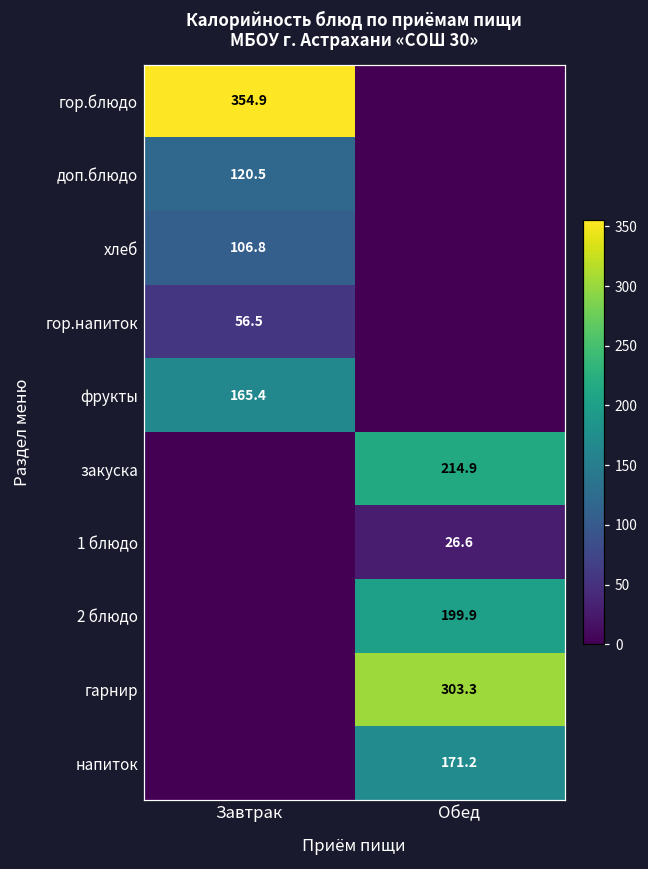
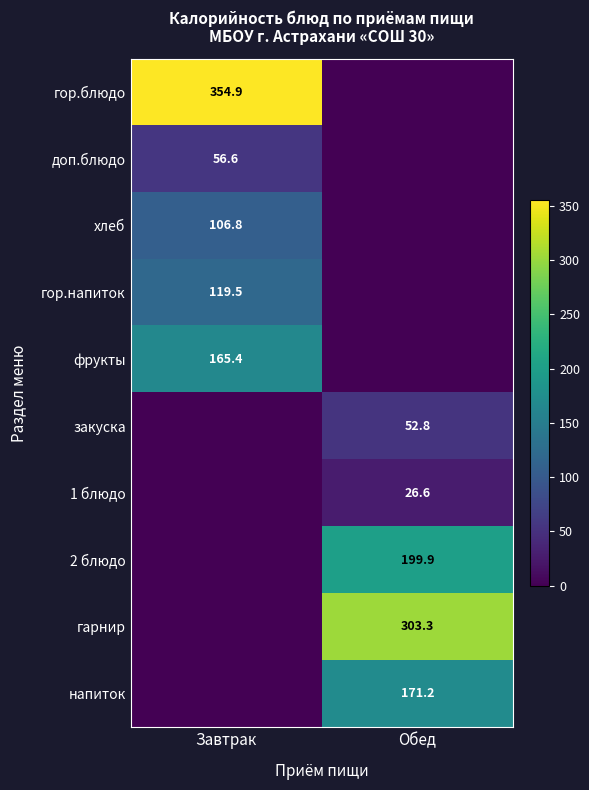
доп.блюдо, Завтрак: 120.5 -> 56.6
гор.напиток, Завтрак: 56.5 -> 119.5
закуска, Обед: 214.9 -> 52.8
